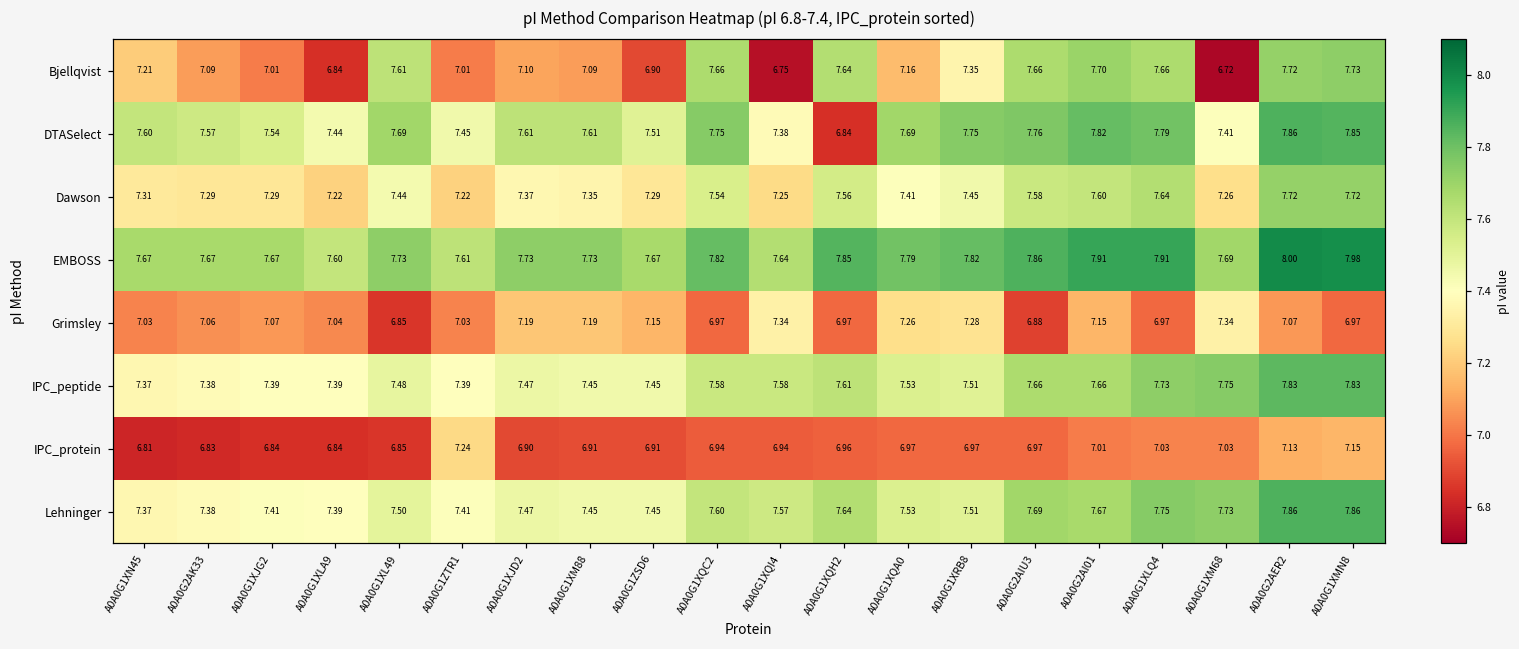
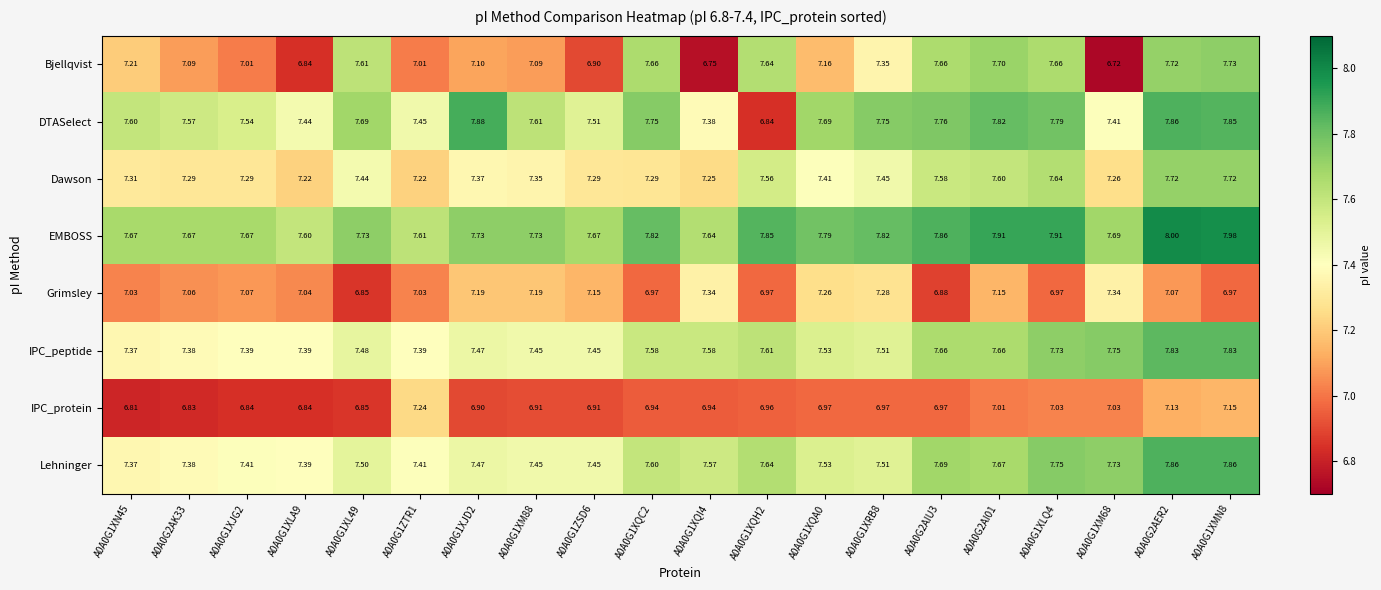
DTASelect, A0A0G1XJD2: 7.61 -> 7.88
Dawson, A0A0G1XQC2: 7.54 -> 7.29
